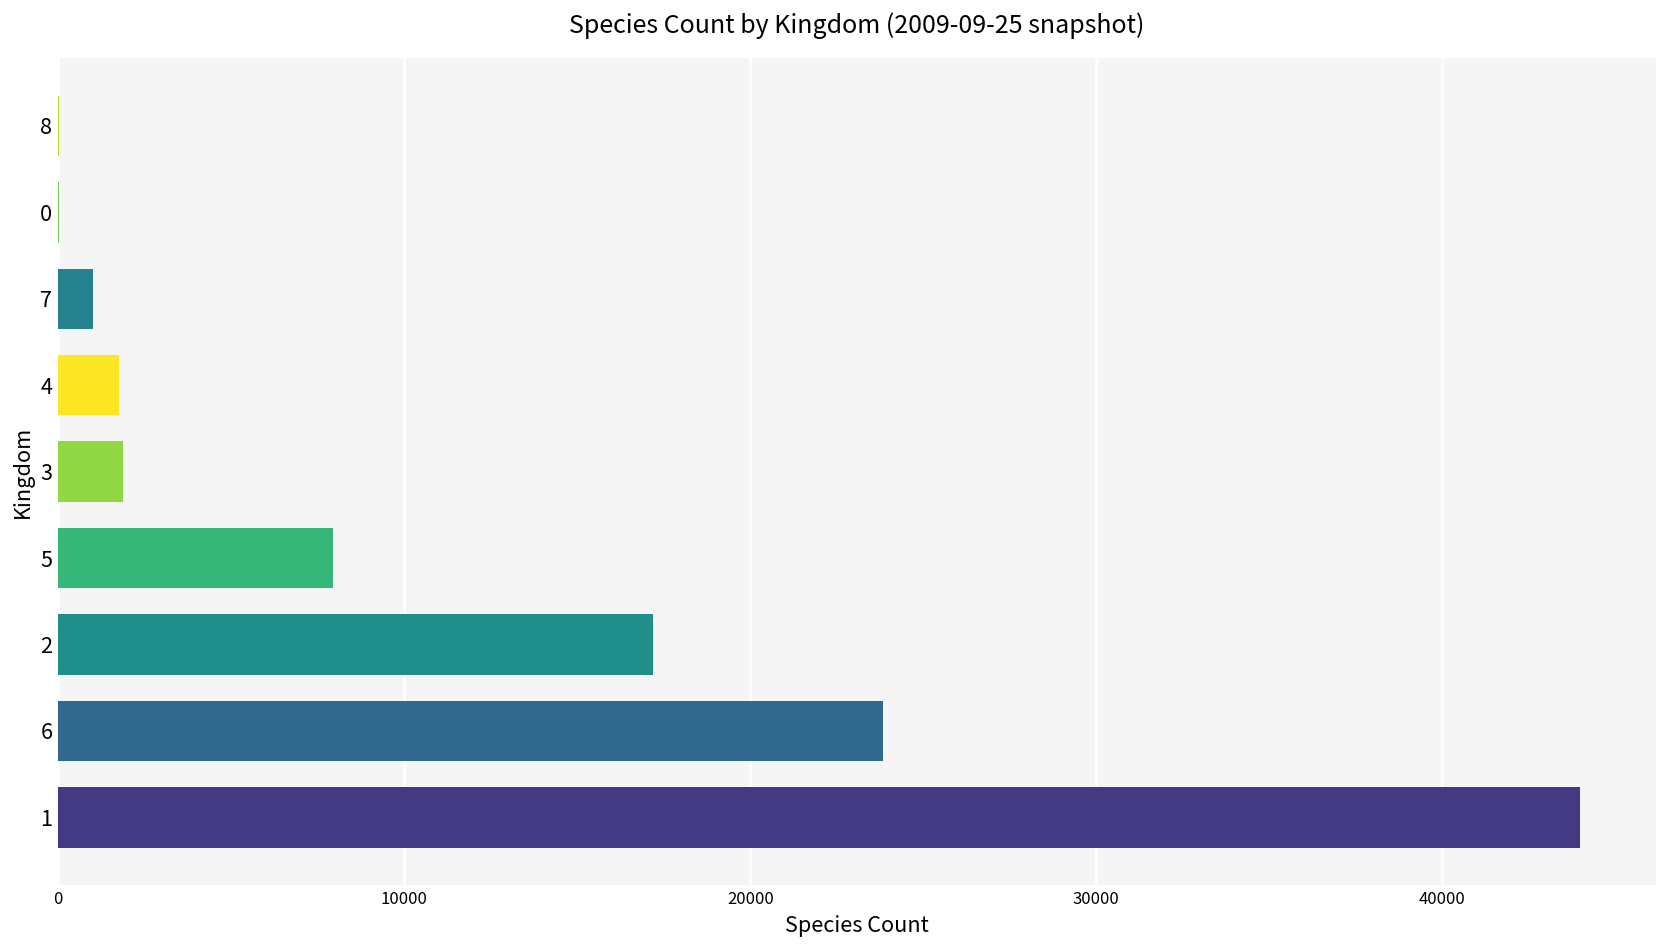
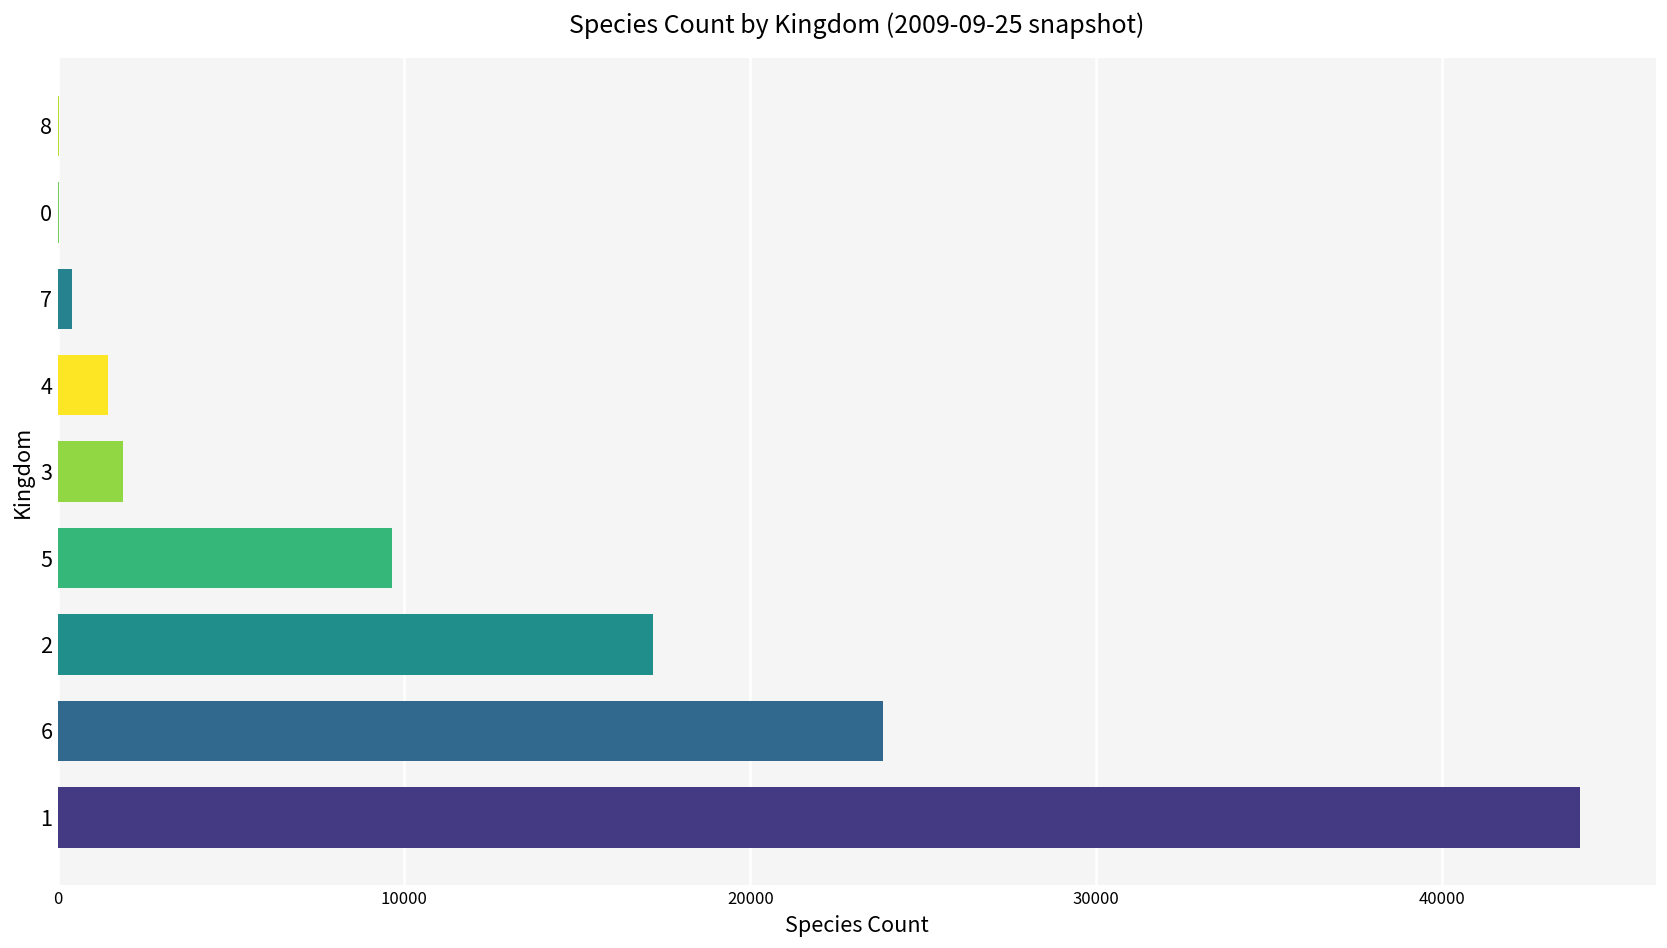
7: 1000 -> 400
4: 1800 -> 1400
5: 7900 -> 9600
